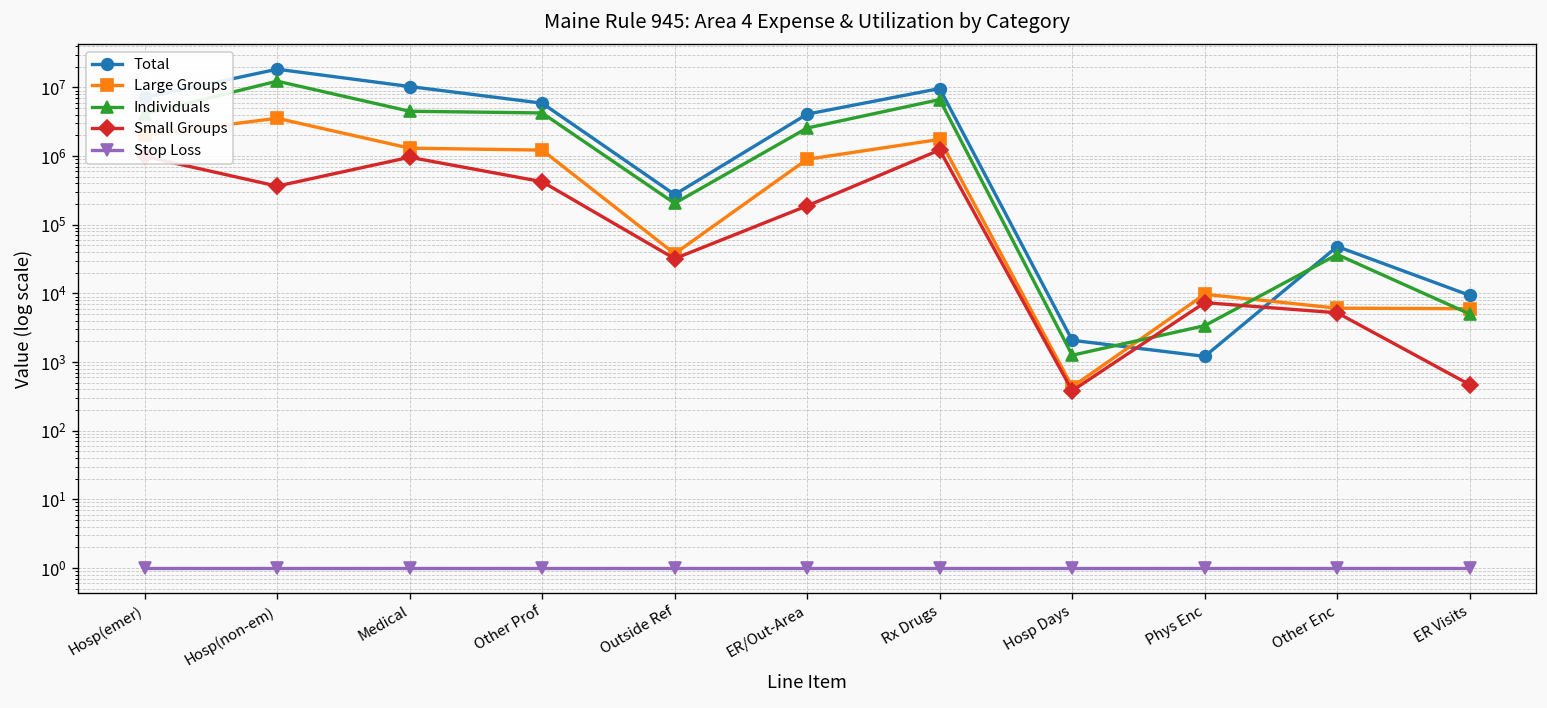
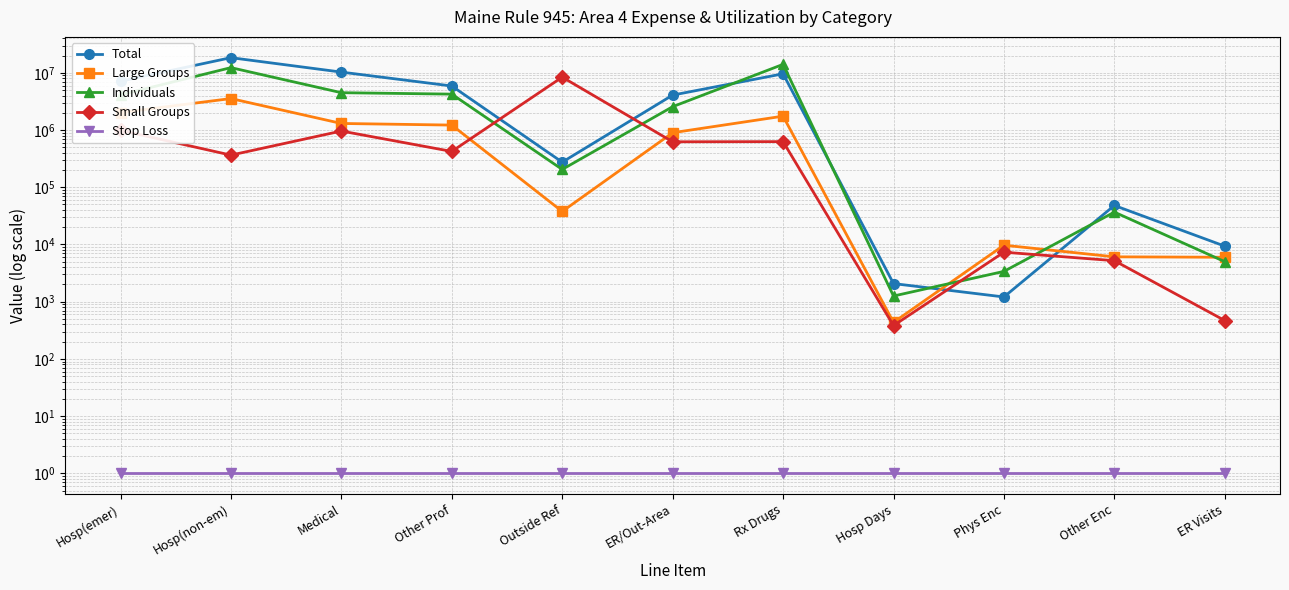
Small Groups, Outside Ref: 30000 -> 8000000
Small Groups, ER/Out-Area: 190000 -> 600000
Individuals, Rx Drugs: 7000000 -> 14000000
Small Groups, Rx Drugs: 1200000 -> 600000
